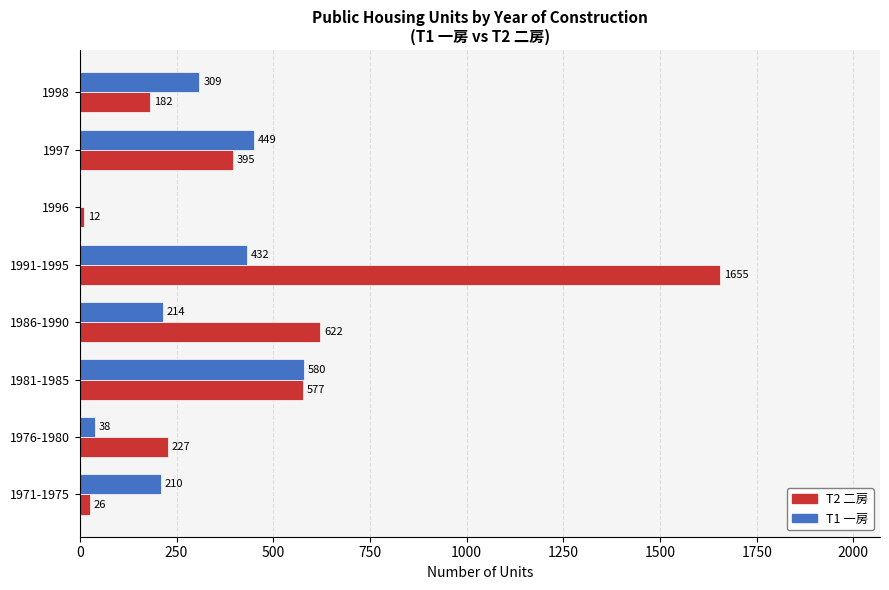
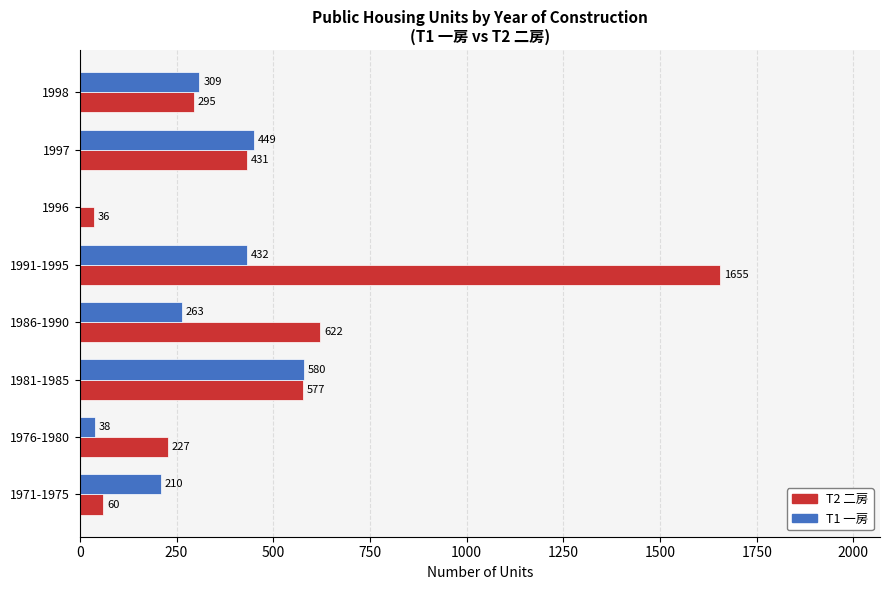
T2 二房, 1998: 182 -> 295
T2 二房, 1997: 395 -> 431
T2 二房, 1996: 12 -> 36
T1 一房, 1986-1990: 214 -> 263
T2 二房, 1971-1975: 26 -> 60
